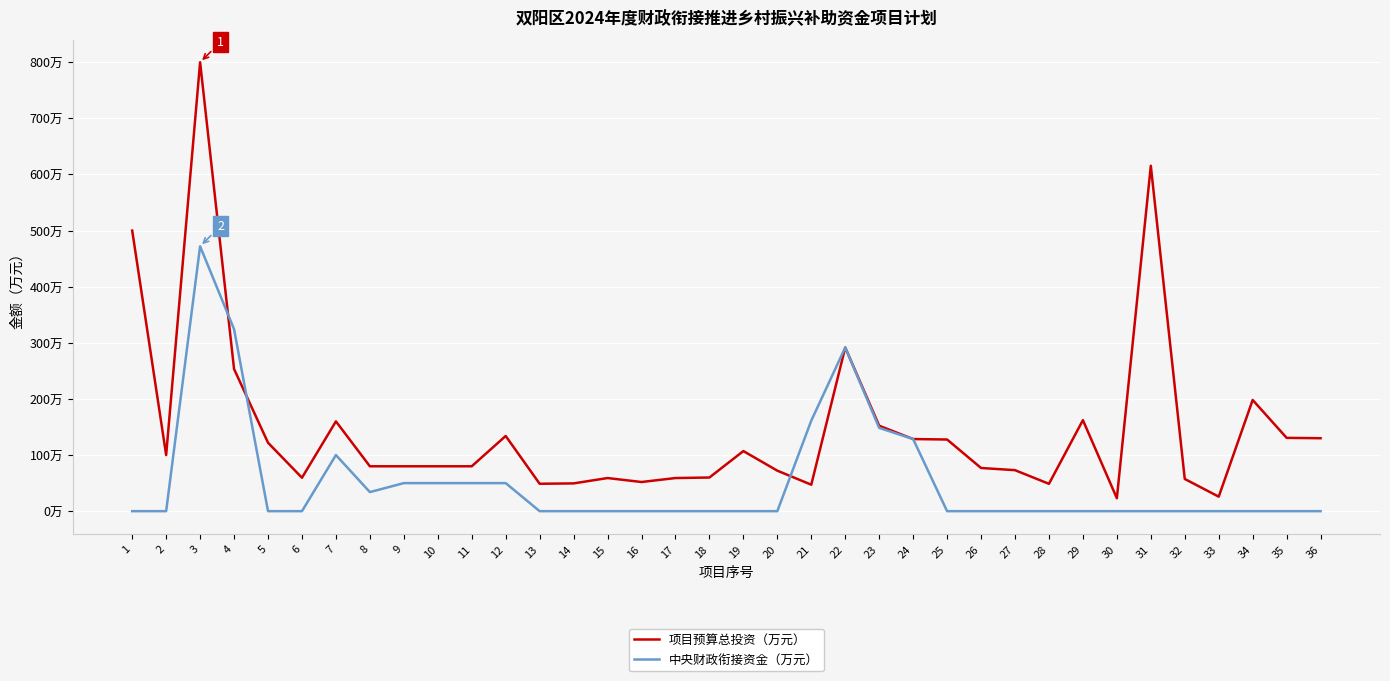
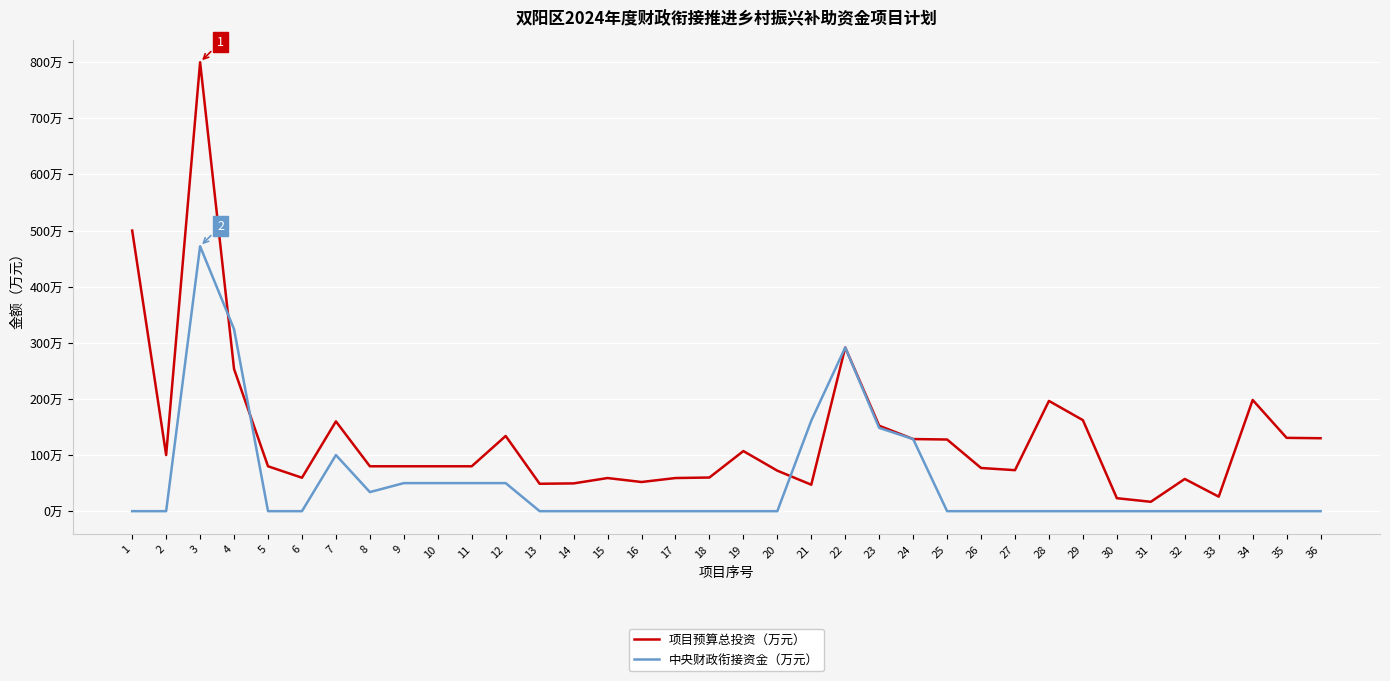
项目预算总投资（万元）, 5: 120万 -> 80万
项目预算总投资（万元）, 28: 50万 -> 200万
项目预算总投资（万元）, 31: 620万 -> 20万
